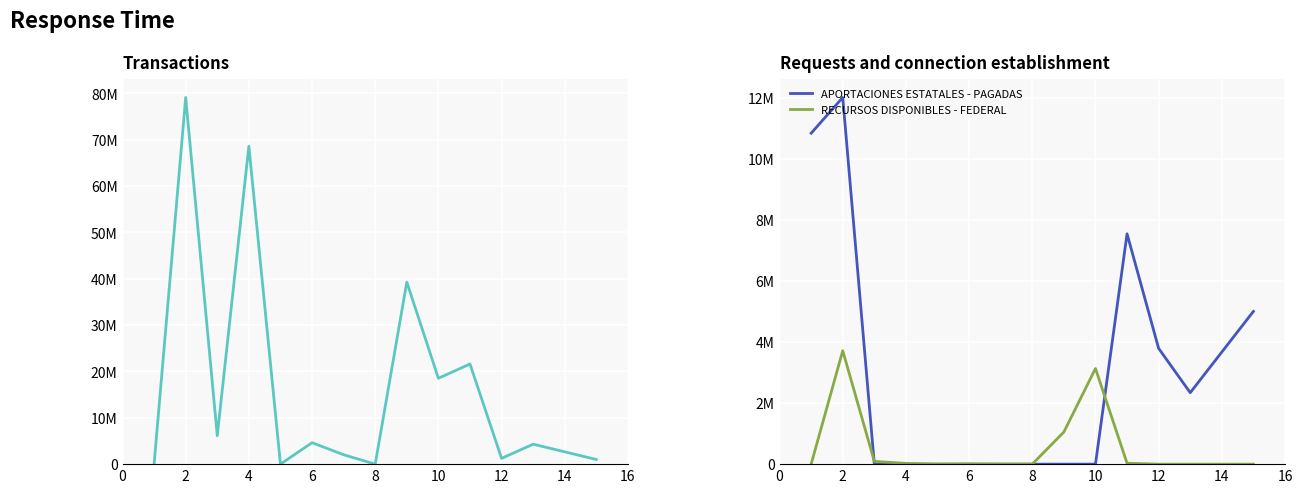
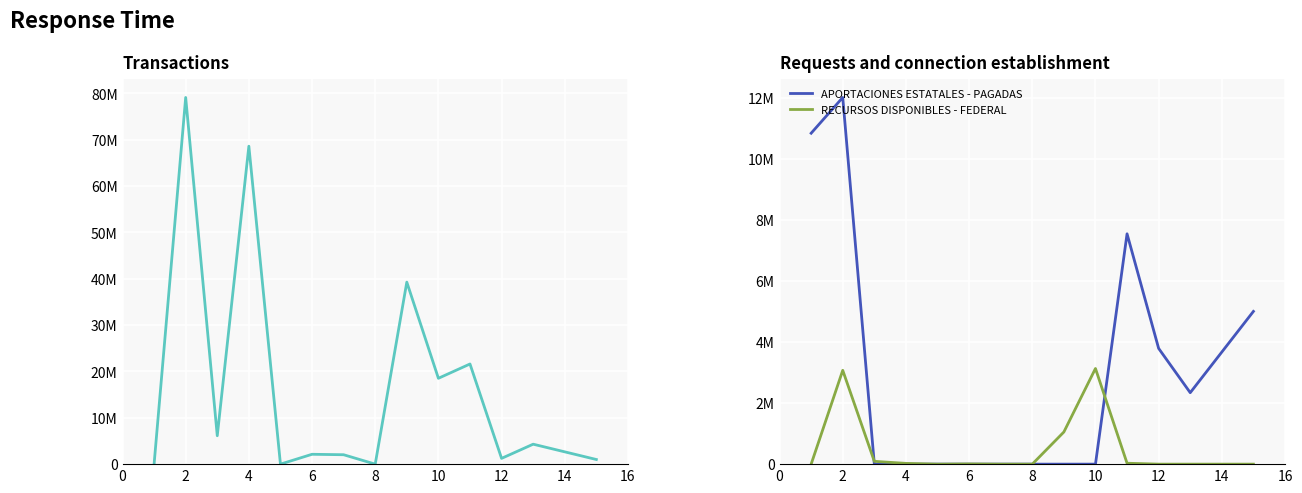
Transactions, 6: 5000000 -> 2000000
Requests and connection establishment, RECURSOS DISPONIBLES - FEDERAL, 2: 3700000 -> 3100000
